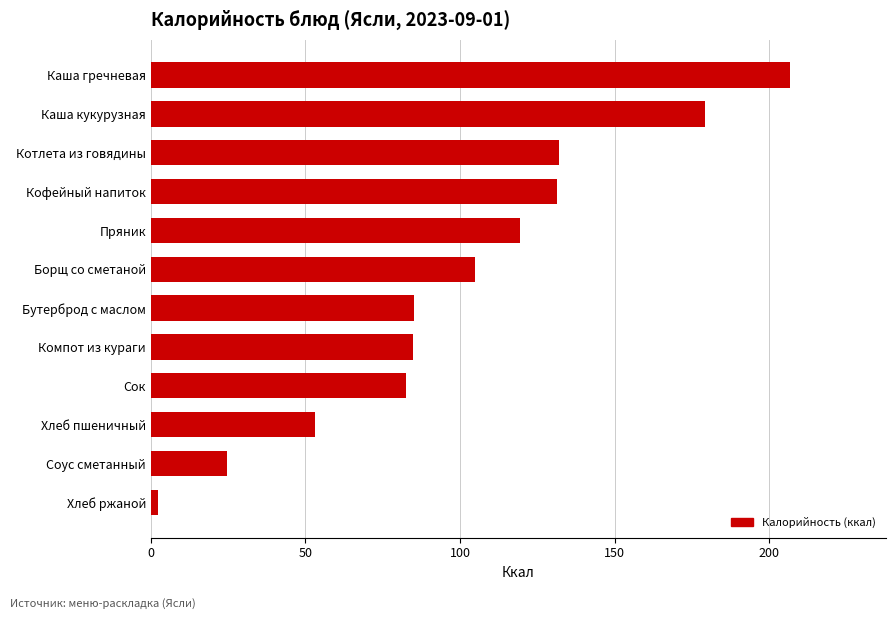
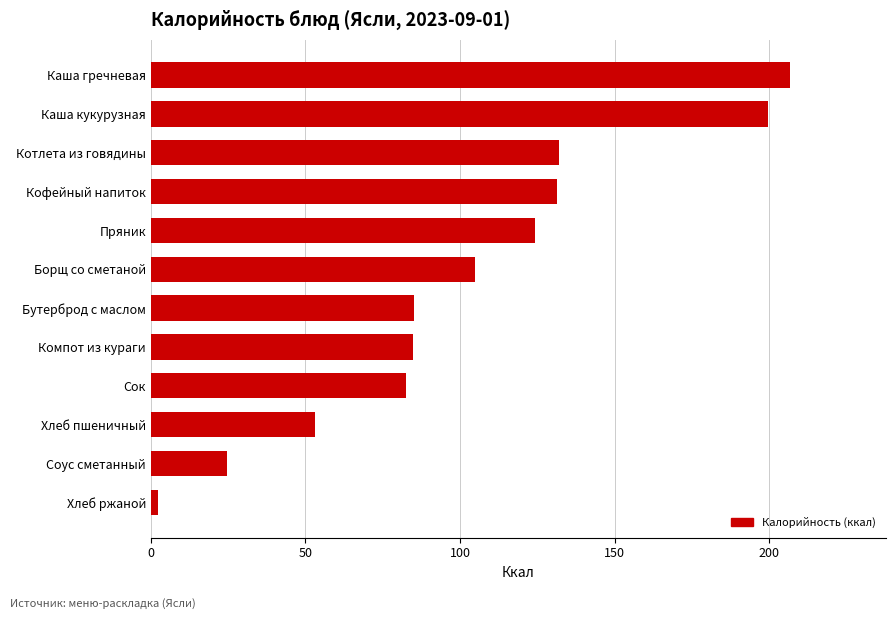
Каша кукурузная: 179 -> 199
Пряник: 119 -> 124
